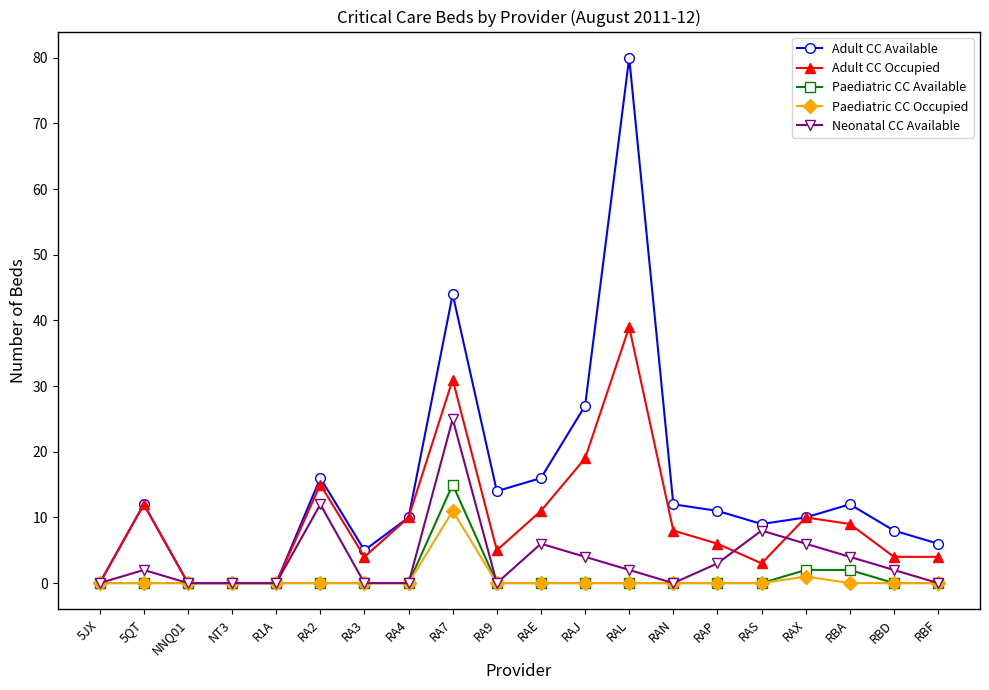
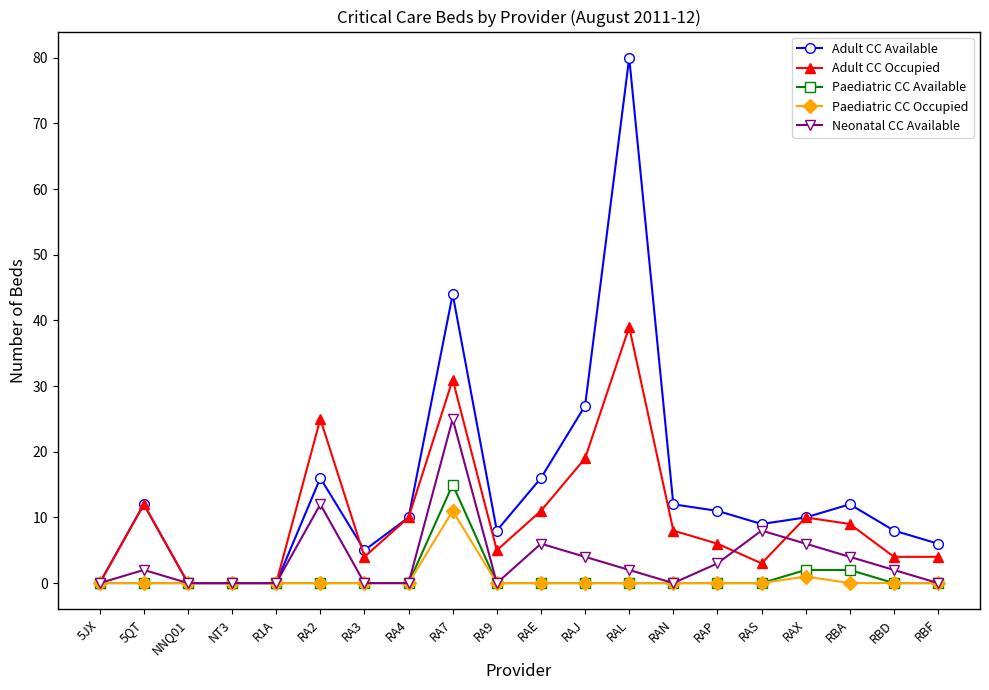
Adult CC Occupied, RA2: 15 -> 25
Adult CC Available, RA9: 14 -> 8
